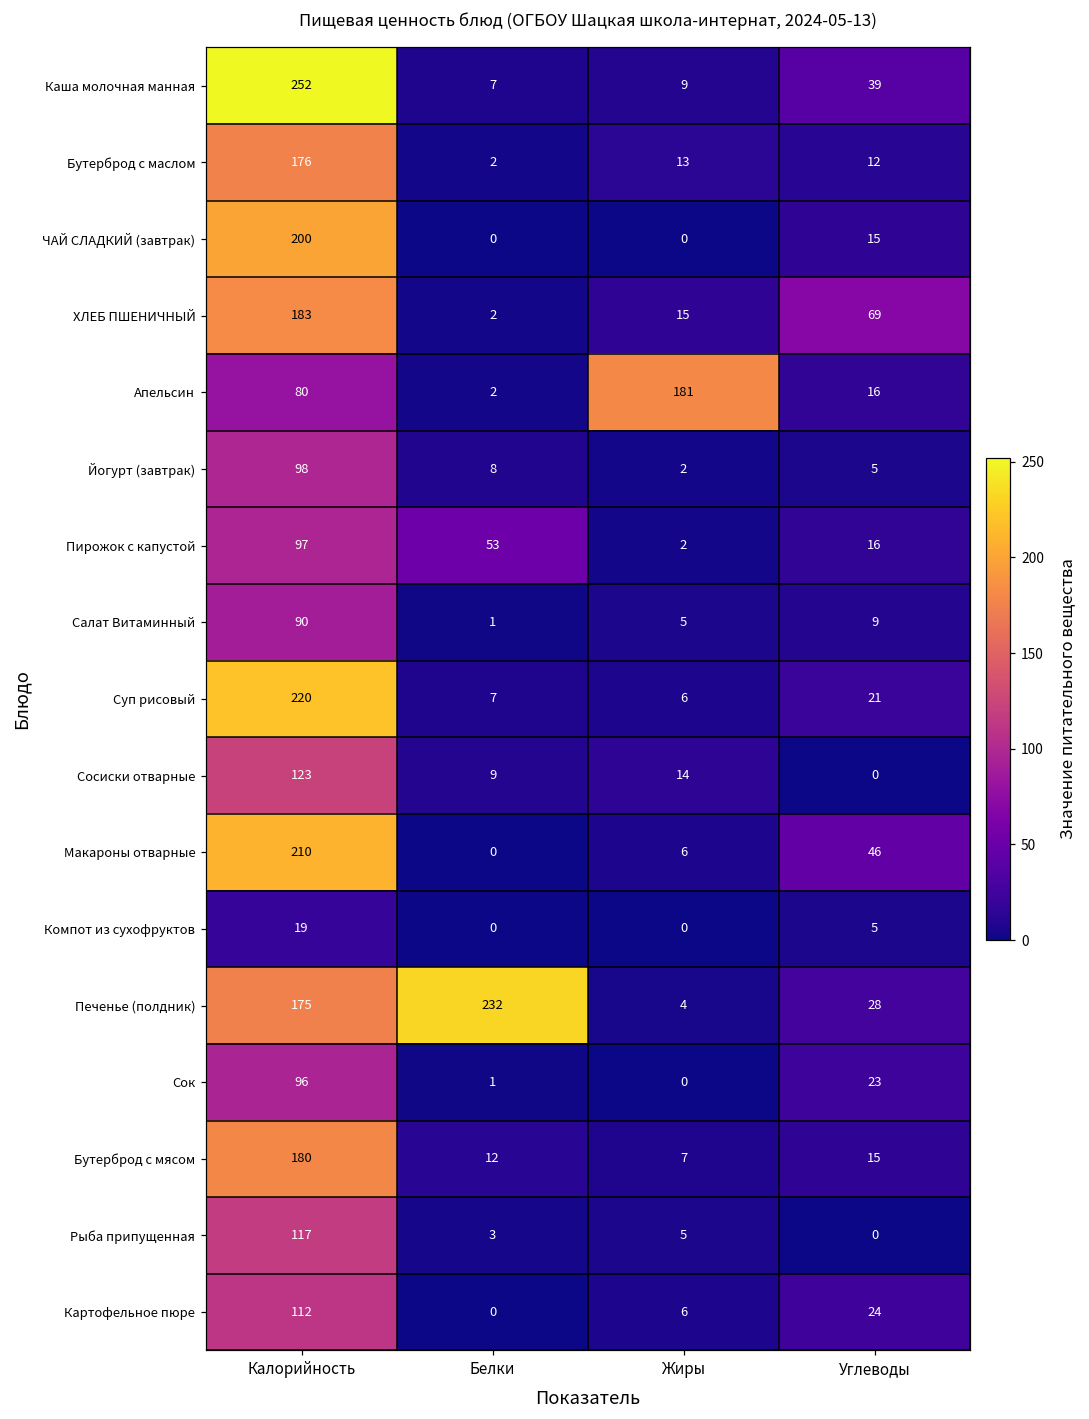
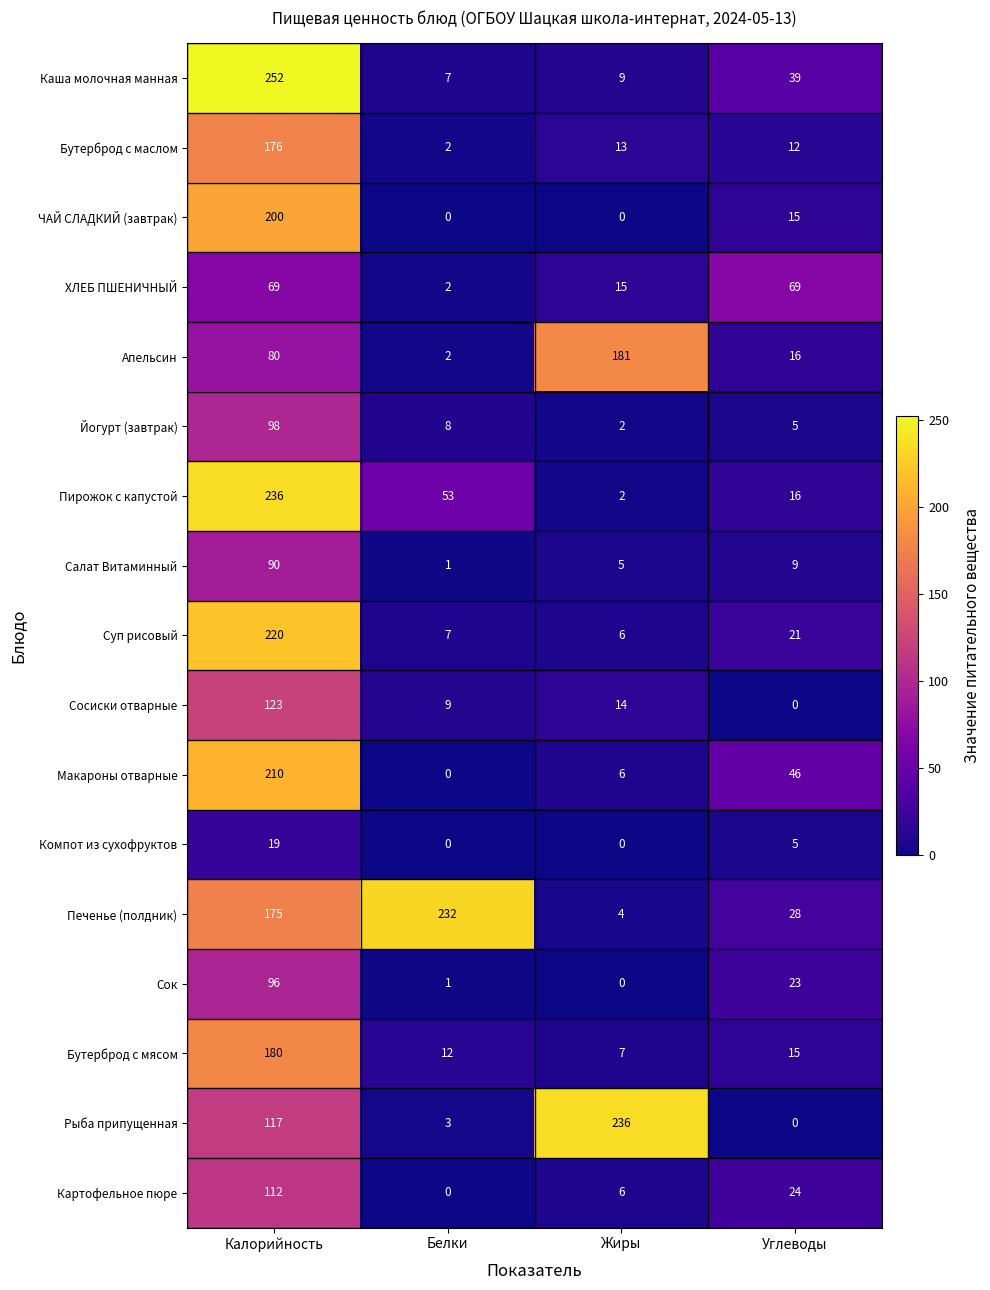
ХЛЕБ ПШЕНИЧНЫЙ, Калорийность: 183 -> 69
Пирожок с капустой, Калорийность: 97 -> 236
Рыба припущенная, Жиры: 5 -> 236
